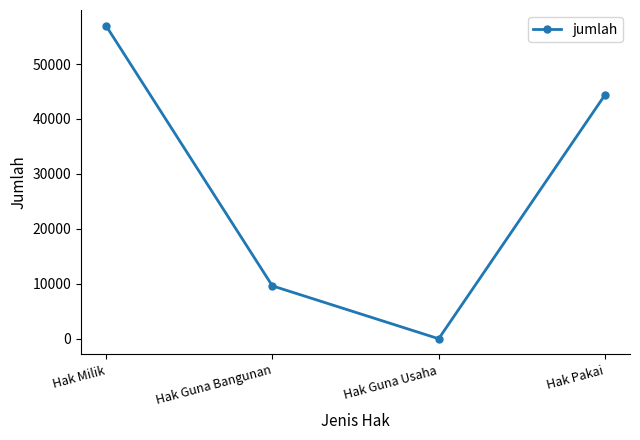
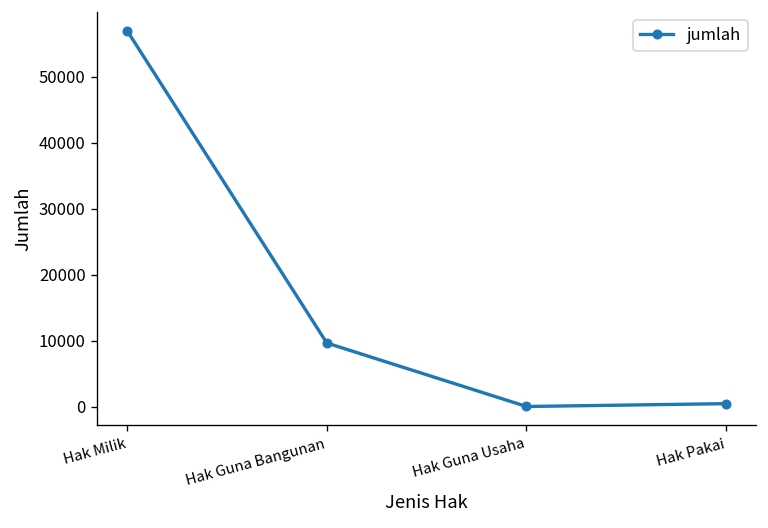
Hak Pakai: 44000 -> 0
